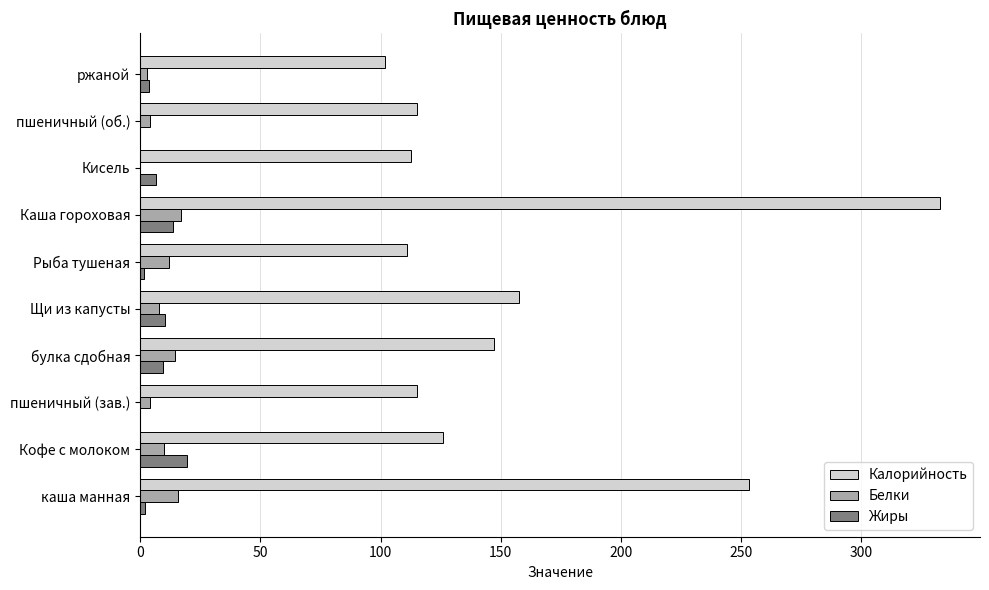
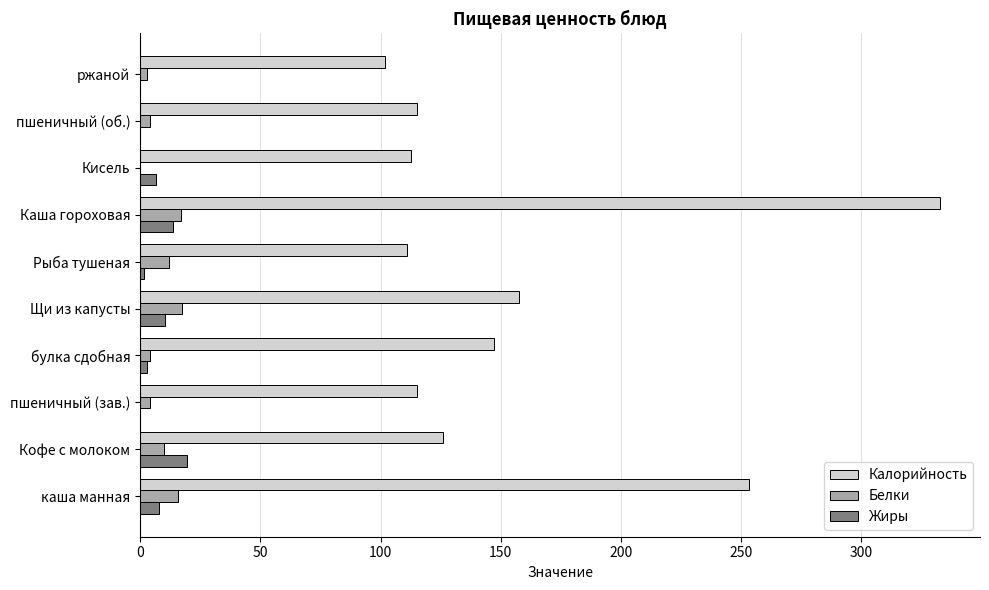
Жиры, ржаной: 4 -> 0
Белки, Щи из капусты: 8 -> 17
Белки, булка сдобная: 15 -> 4
Жиры, булка сдобная: 10 -> 3
Жиры, каша манная: 2 -> 8
